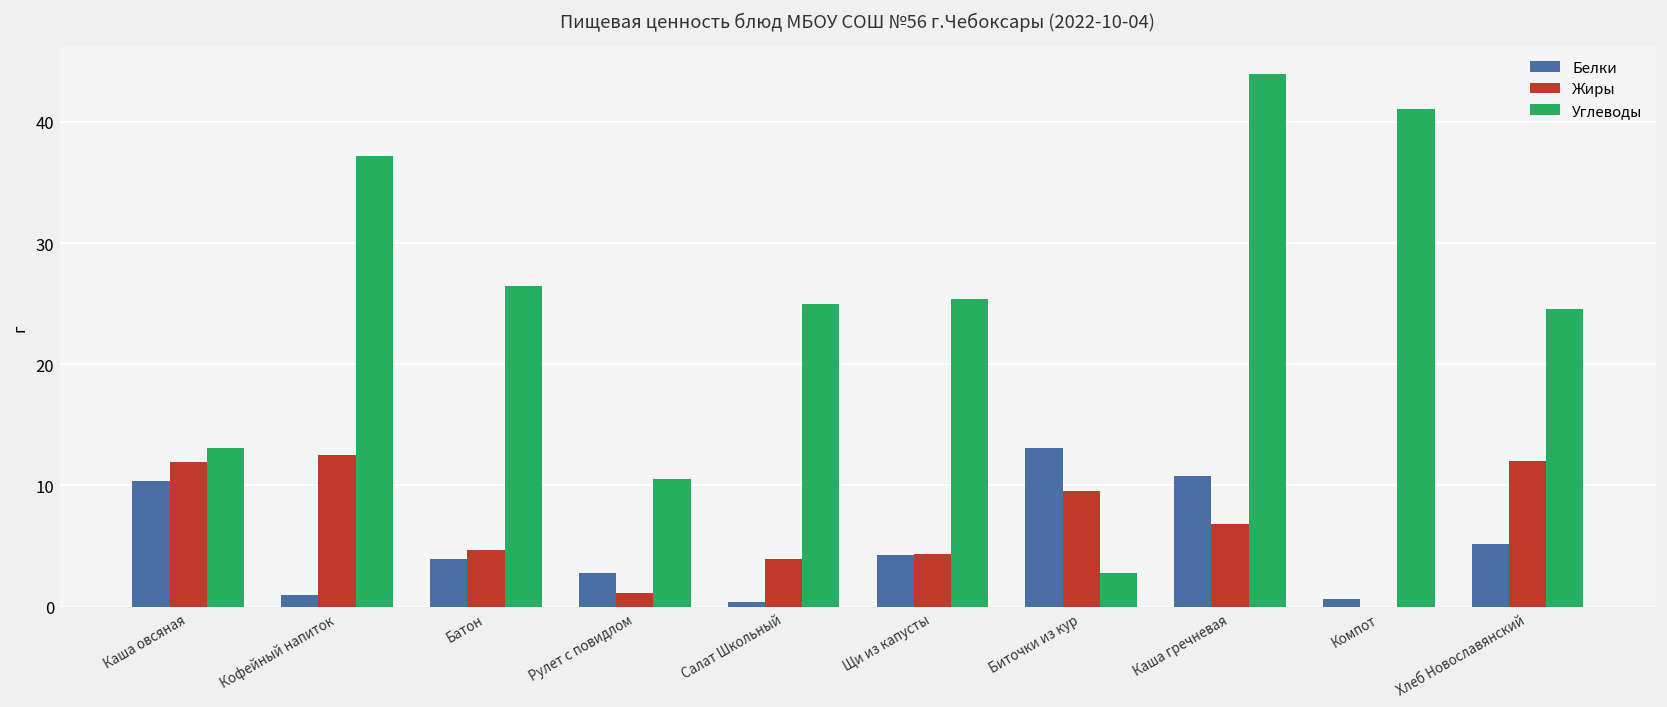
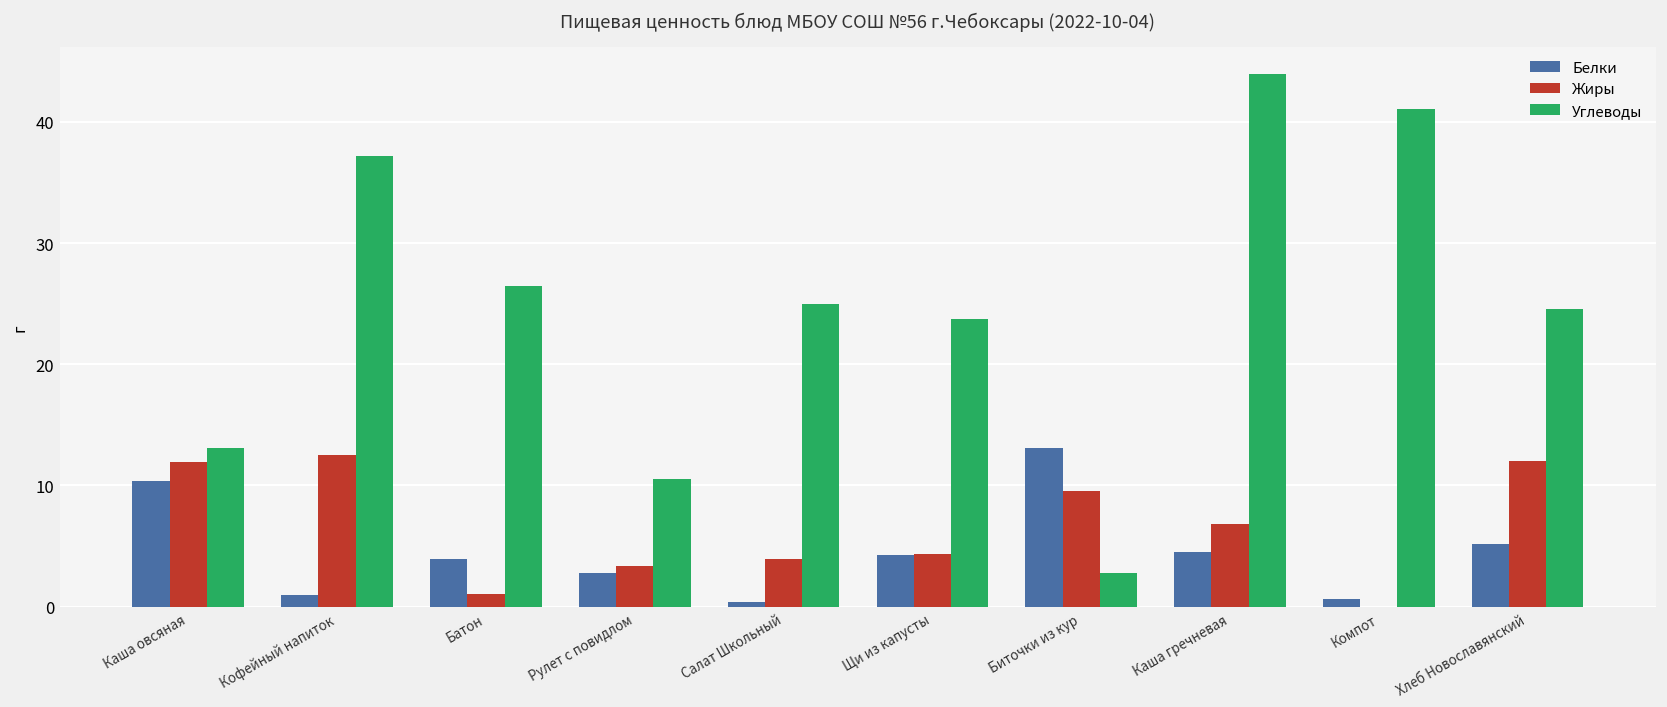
Жиры, Батон: 4.7 -> 1.1
Жиры, Рулет с повидлом: 1.1 -> 3.3
Углеводы, Щи из капусты: 25.4 -> 23.8
Белки, Каша гречневая: 10.8 -> 4.5
